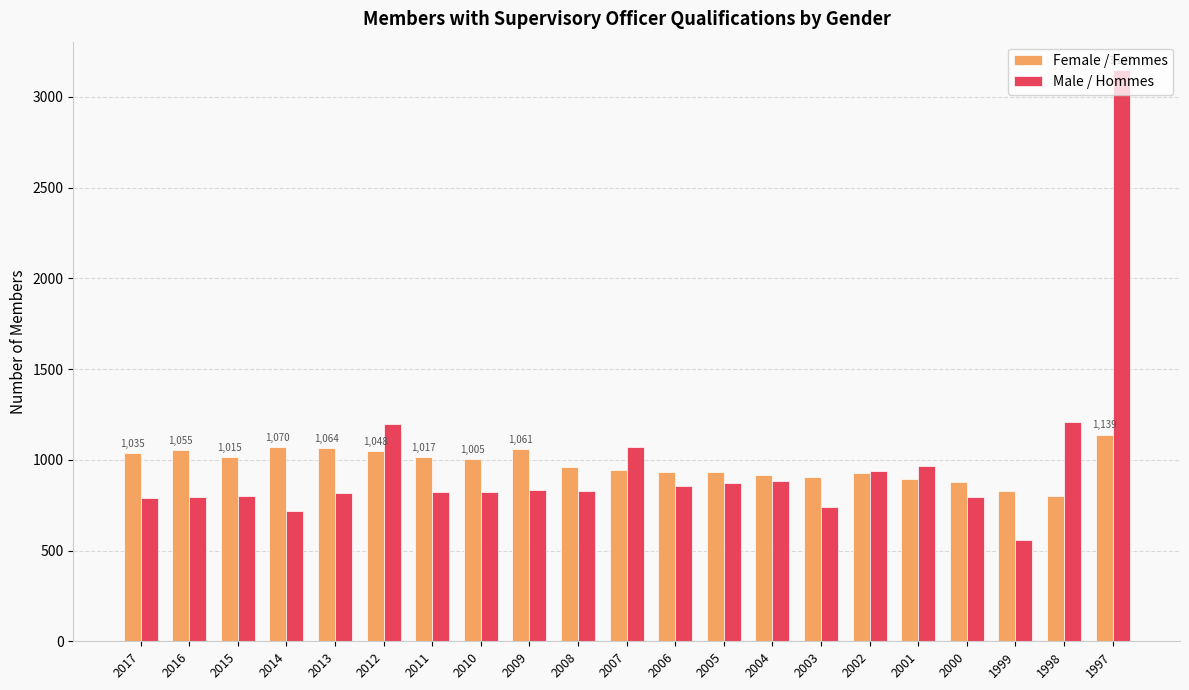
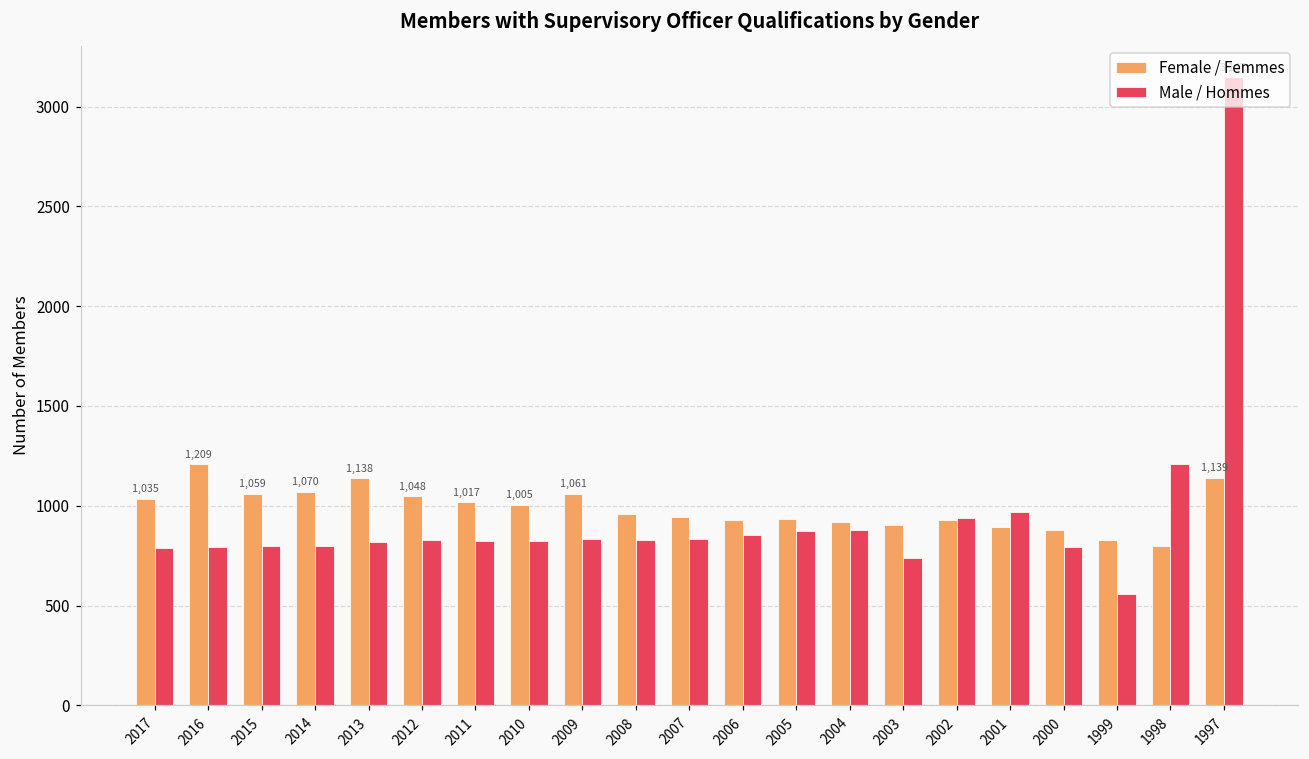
Female / Femmes, 2016: 1,055 -> 1,209
Female / Femmes, 2015: 1,015 -> 1,059
Male / Hommes, 2014: 720 -> 800
Female / Femmes, 2013: 1,064 -> 1,138
Male / Hommes, 2012: 1200 -> 830
Male / Hommes, 2007: 1070 -> 830
